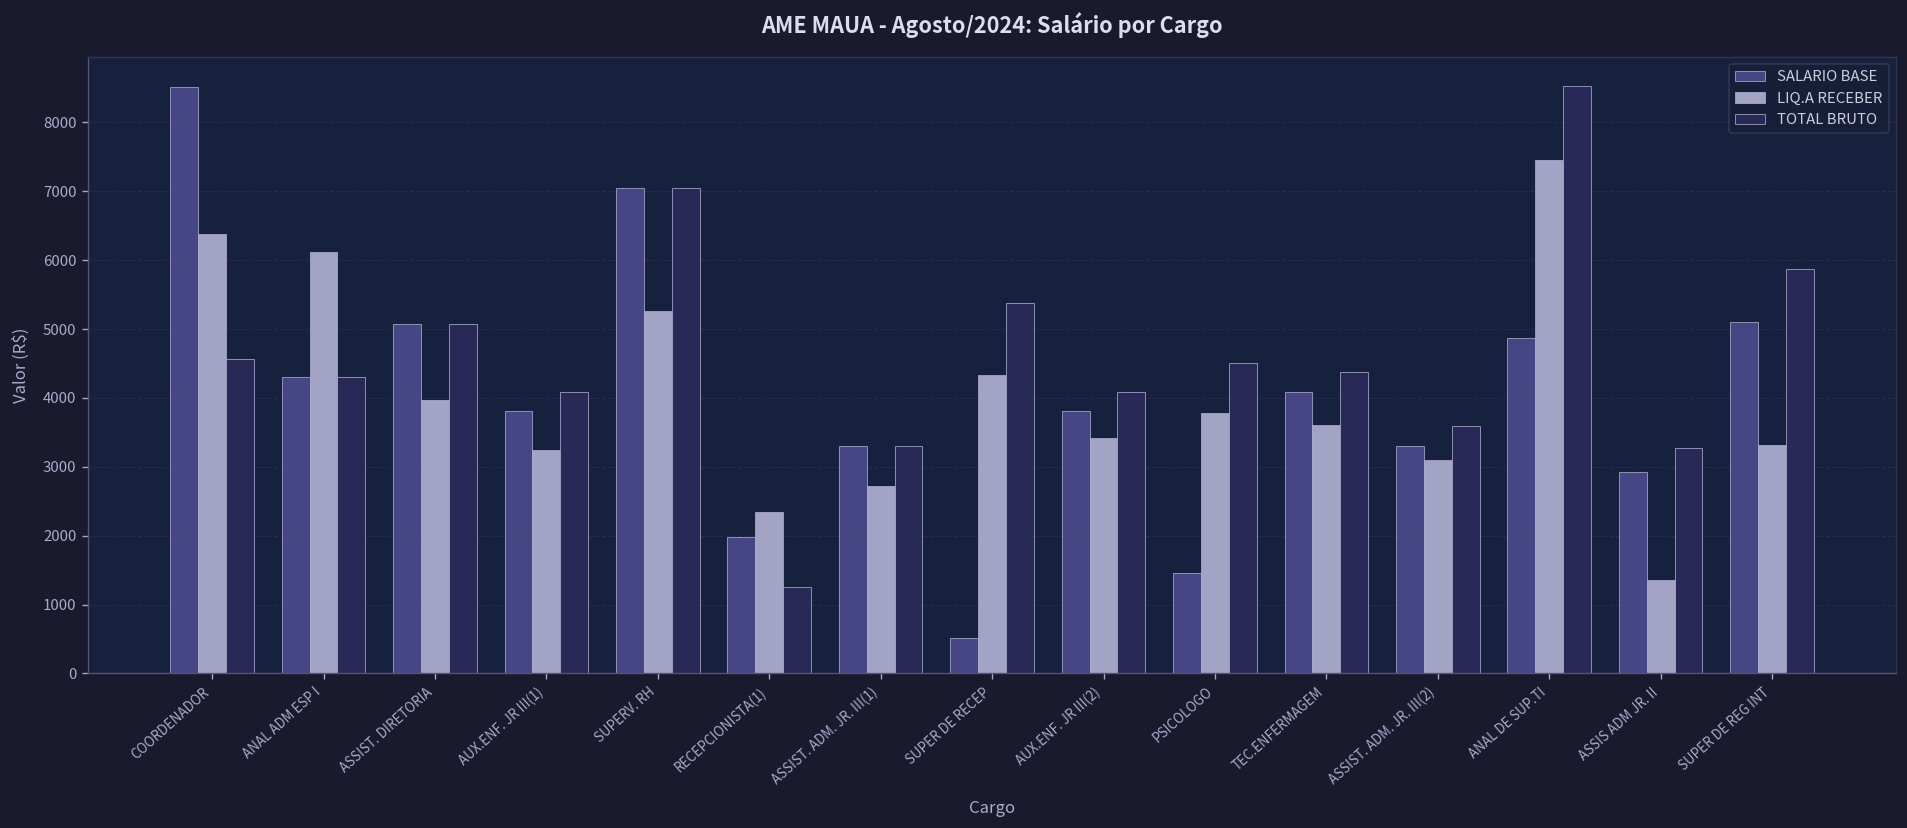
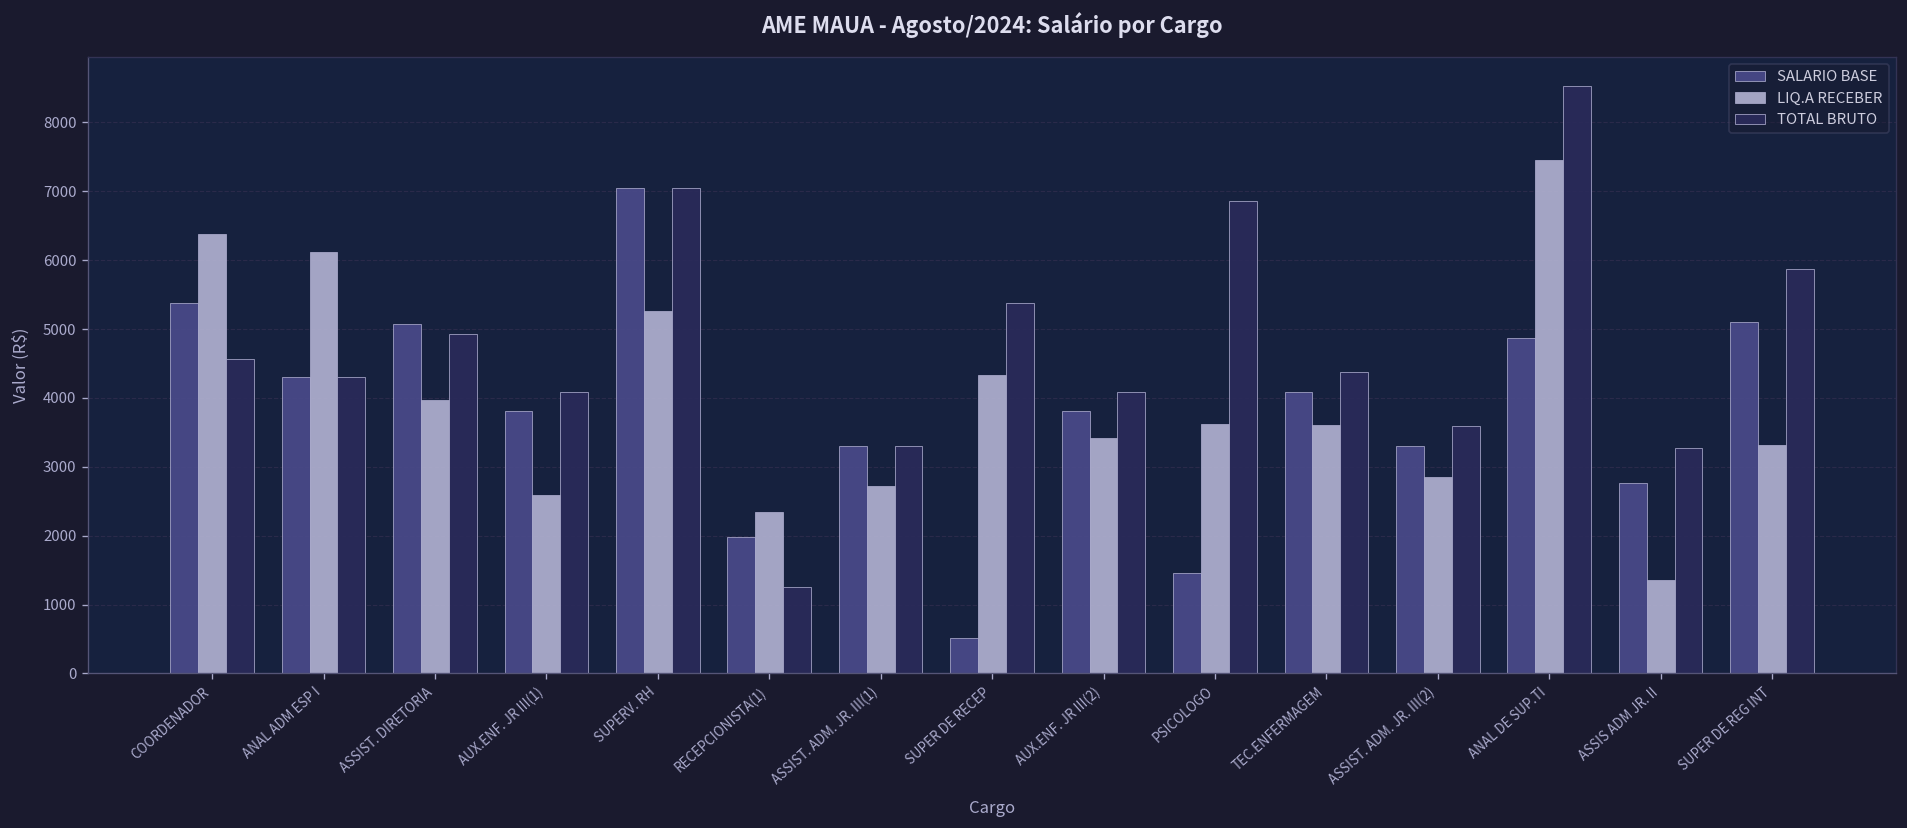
SALARIO BASE, COORDENADOR: 8500 -> 5400
TOTAL BRUTO, ASSIST. DIRETORIA: 5100 -> 4900
LIQ.A RECEBER, AUX.ENF. JR III(1): 3200 -> 2600
LIQ.A RECEBER, PSICOLOGO: 3800 -> 3600
TOTAL BRUTO, PSICOLOGO: 4500 -> 6900
LIQ.A RECEBER, ASSIST. ADM. JR. III(2): 3100 -> 2800
SALARIO BASE, ASSIS ADM JR. II: 2900 -> 2800
